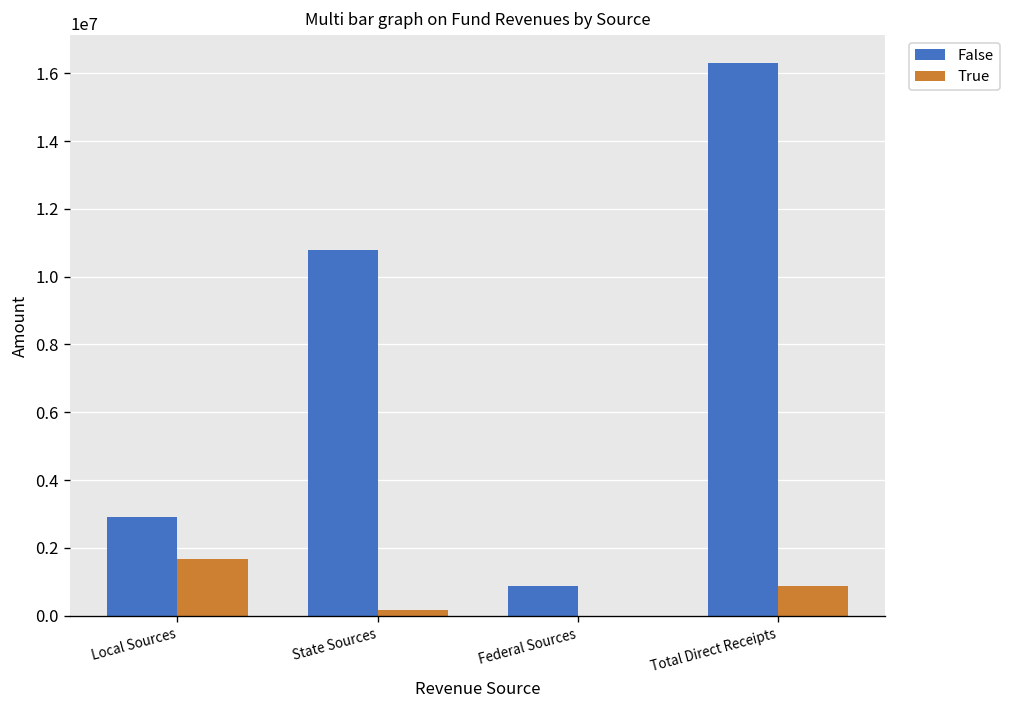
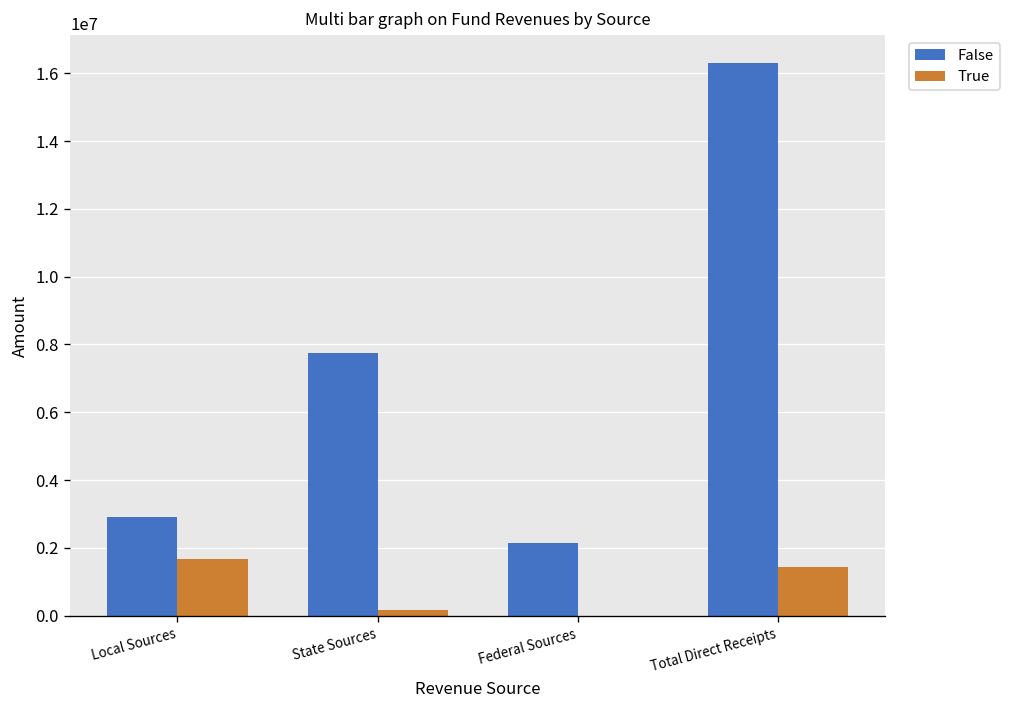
False, State Sources: 10800000 -> 7800000
False, Federal Sources: 900000 -> 2200000
True, Total Direct Receipts: 900000 -> 1400000
